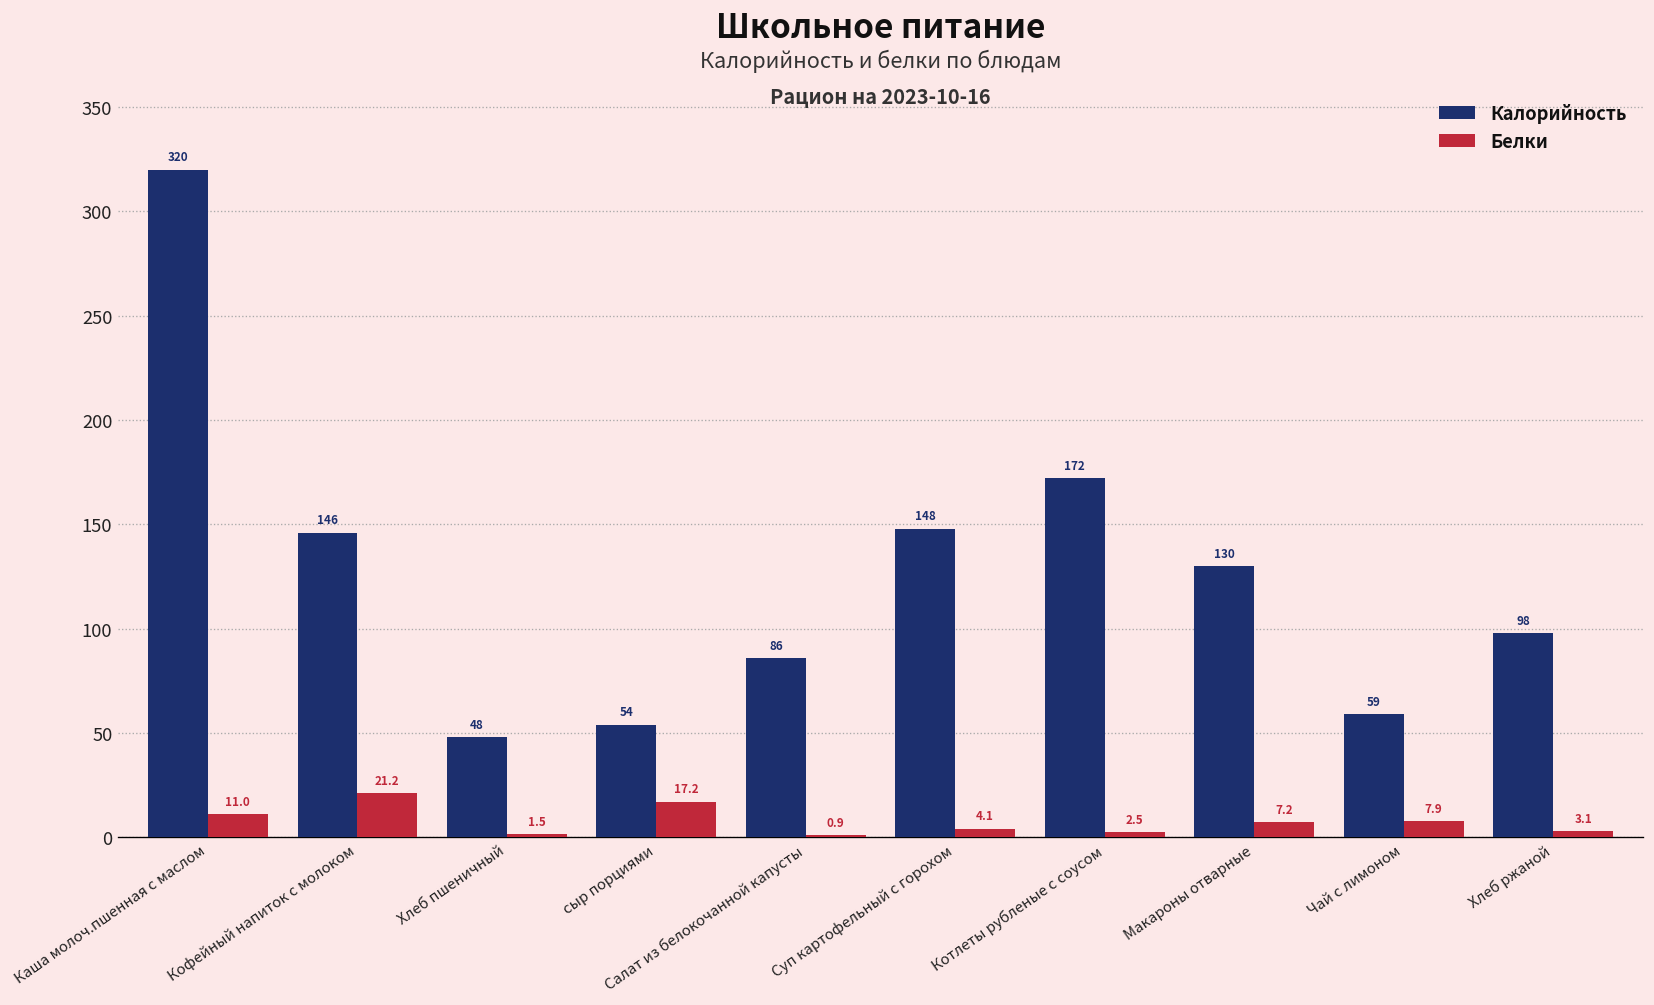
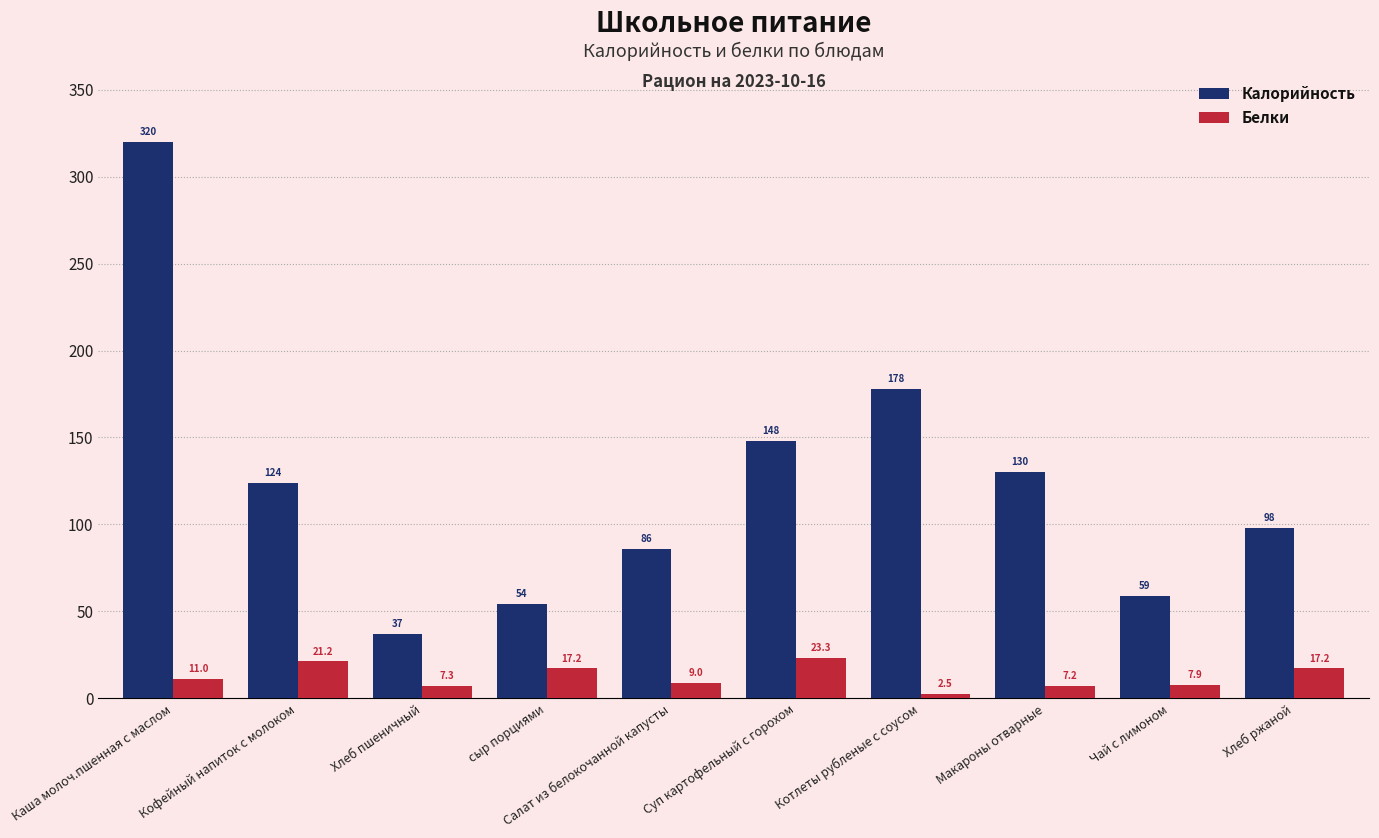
Калорийность, Кофейный напиток с молоком: 146 -> 124
Калорийность, Хлеб пшеничный: 48 -> 37
Белки, Хлеб пшеничный: 1.5 -> 7.3
Белки, Салат из белокочанной капусты: 0.9 -> 9.0
Белки, Суп картофельный с горохом: 4.1 -> 23.3
Калорийность, Котлеты рубленые с соусом: 172 -> 178
Белки, Хлеб ржаной: 3.1 -> 17.2
